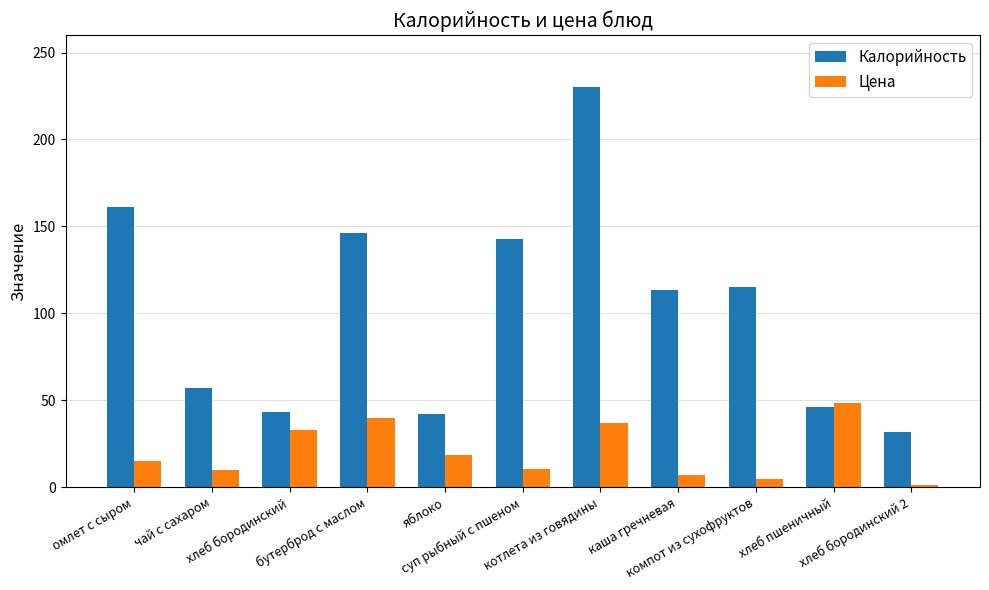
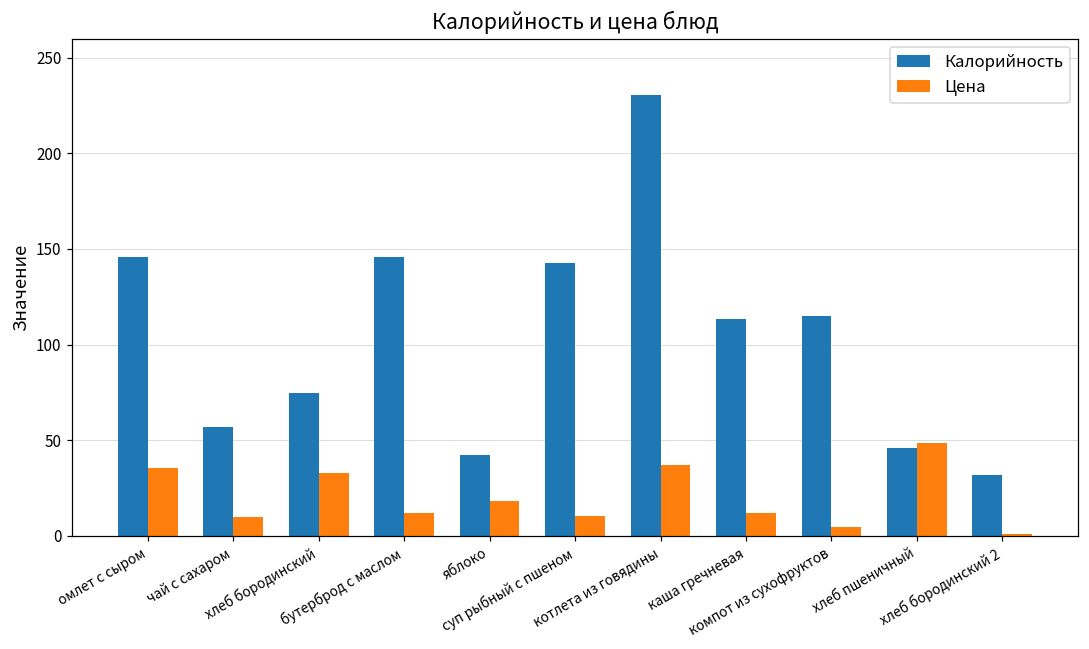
Калорийность, омлет с сыром: 161 -> 146
Цена, омлет с сыром: 15 -> 36
Калорийность, хлеб бородинский: 43 -> 75
Цена, бутерброд с маслом: 40 -> 12
Цена, каша гречневая: 7 -> 12
